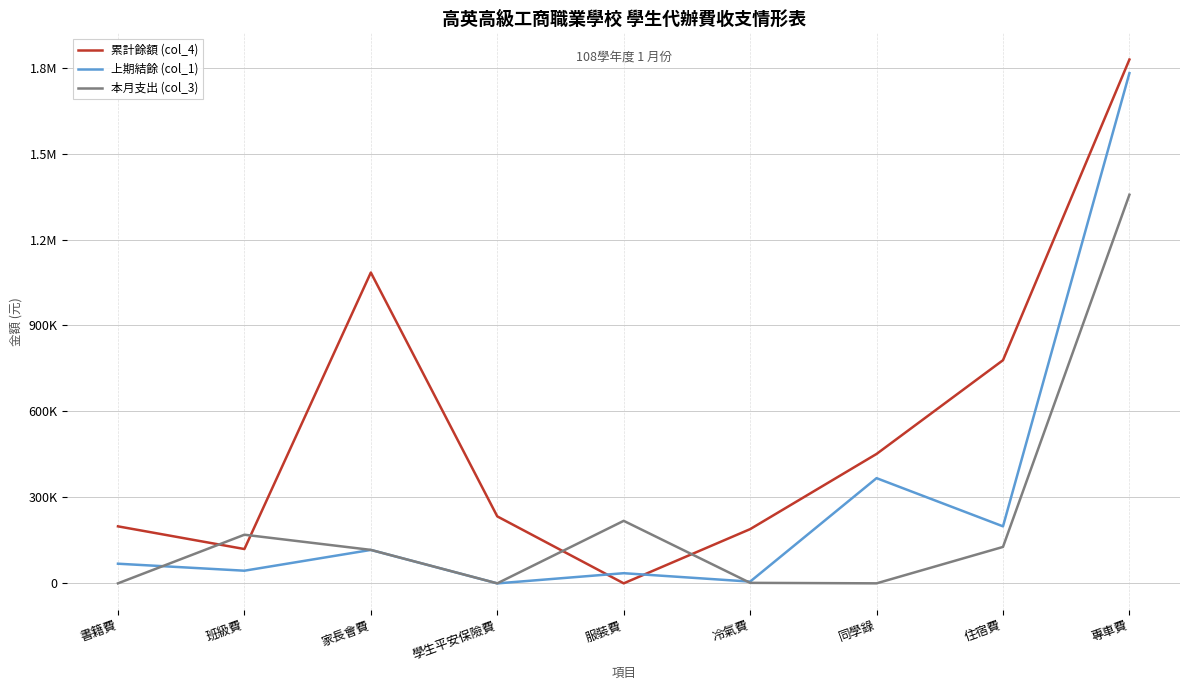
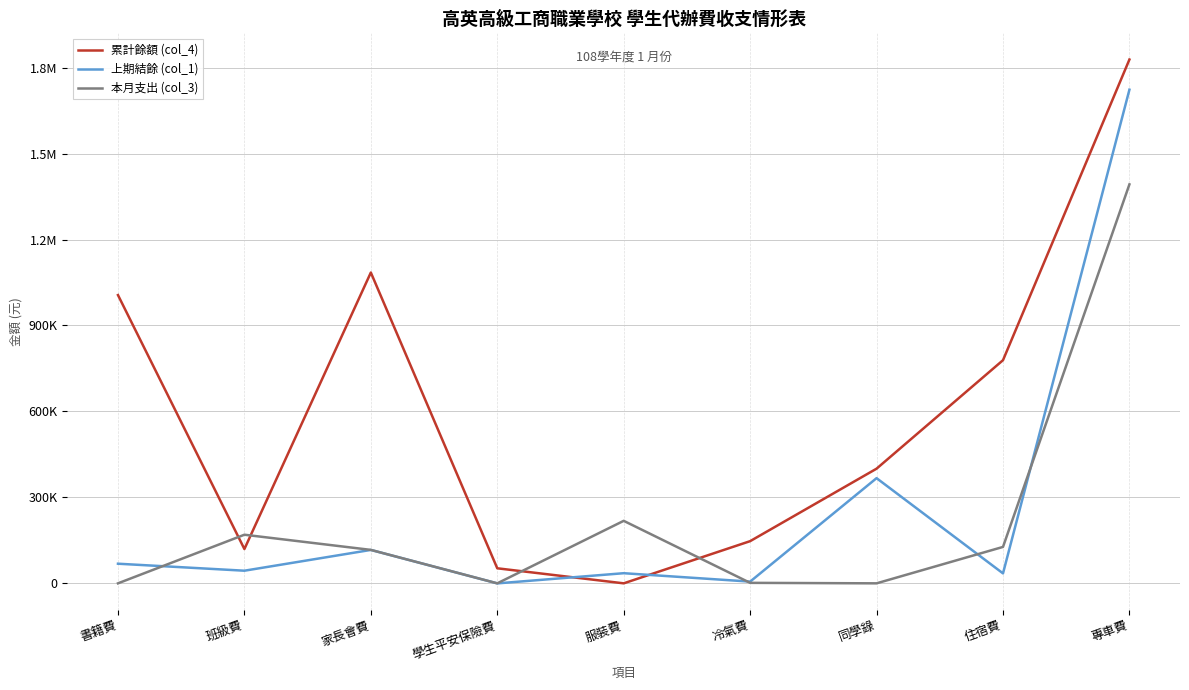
累計餘額 (col_4), 書籍費: 200000 -> 1010000
累計餘額 (col_4), 學生平安保險費: 230000 -> 50000
累計餘額 (col_4), 冷氣費: 190000 -> 150000
累計餘額 (col_4), 同學錄: 450000 -> 400000
上期結餘 (col_1), 住宿費: 200000 -> 30000
上期結餘 (col_1), 專車費: 1780000 -> 1720000
本月支出 (col_3), 專車費: 1360000 -> 1390000
